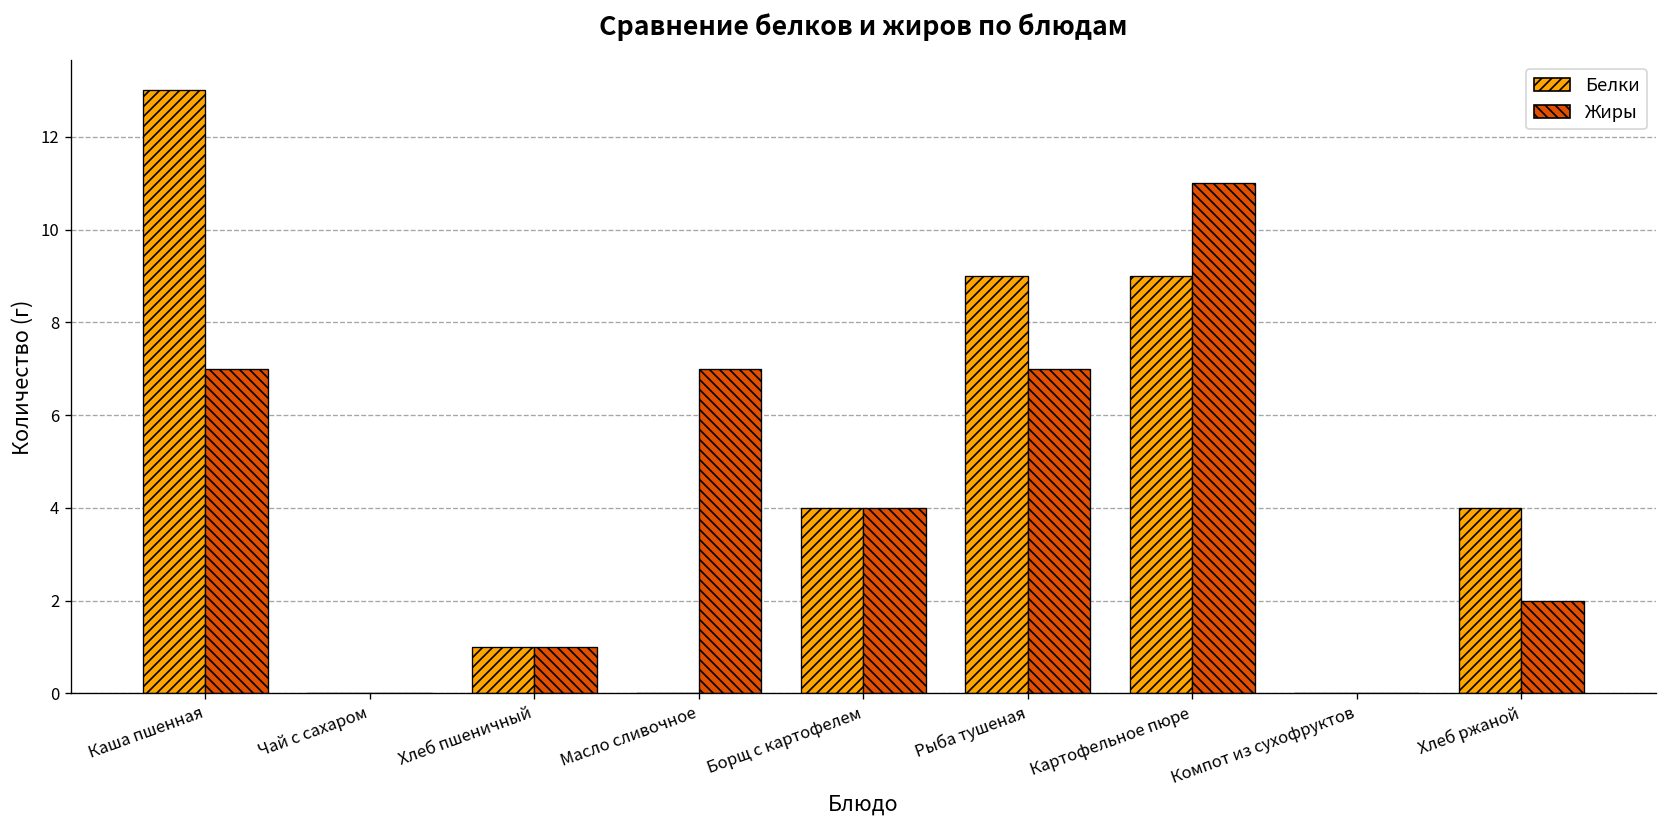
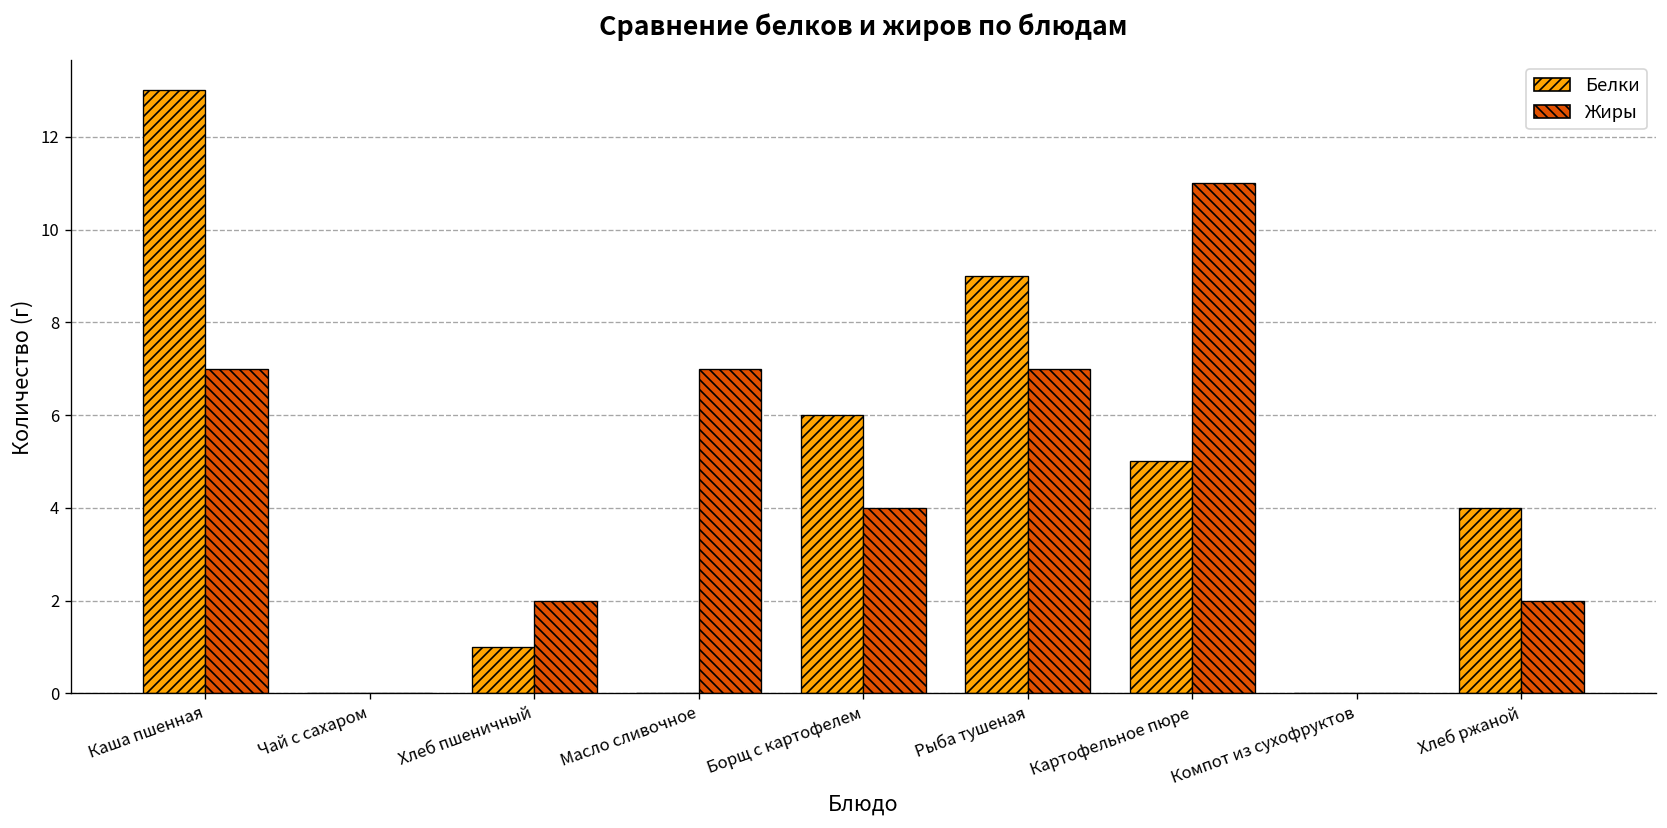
Жиры, Хлеб пшеничный: 1 -> 2
Белки, Борщ с картофелем: 4 -> 6
Белки, Картофельное пюре: 9 -> 5
